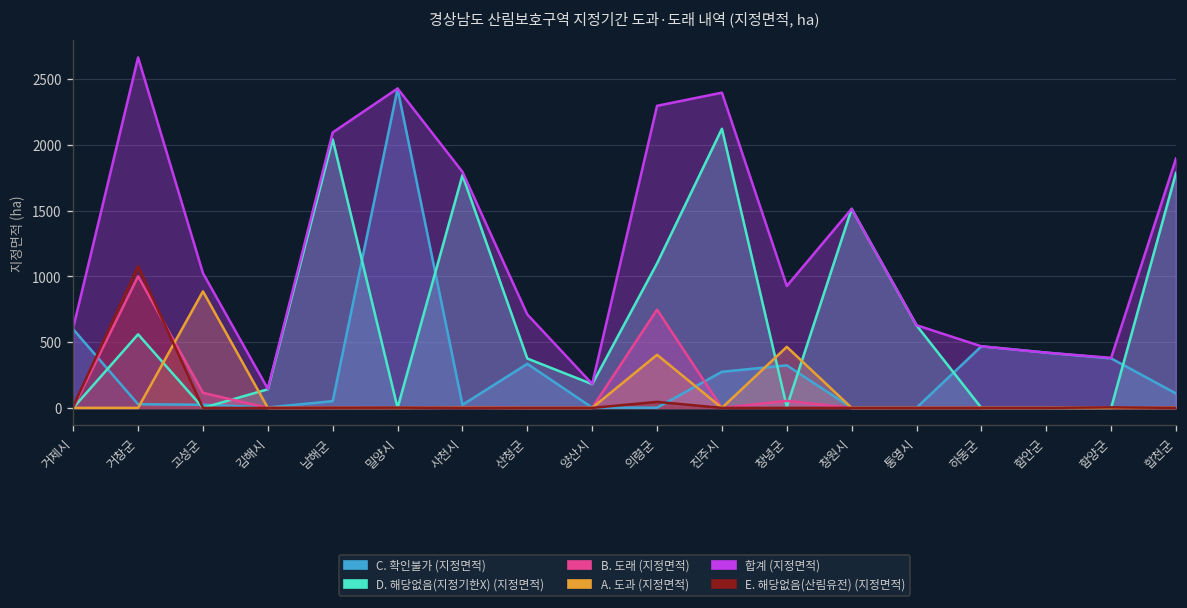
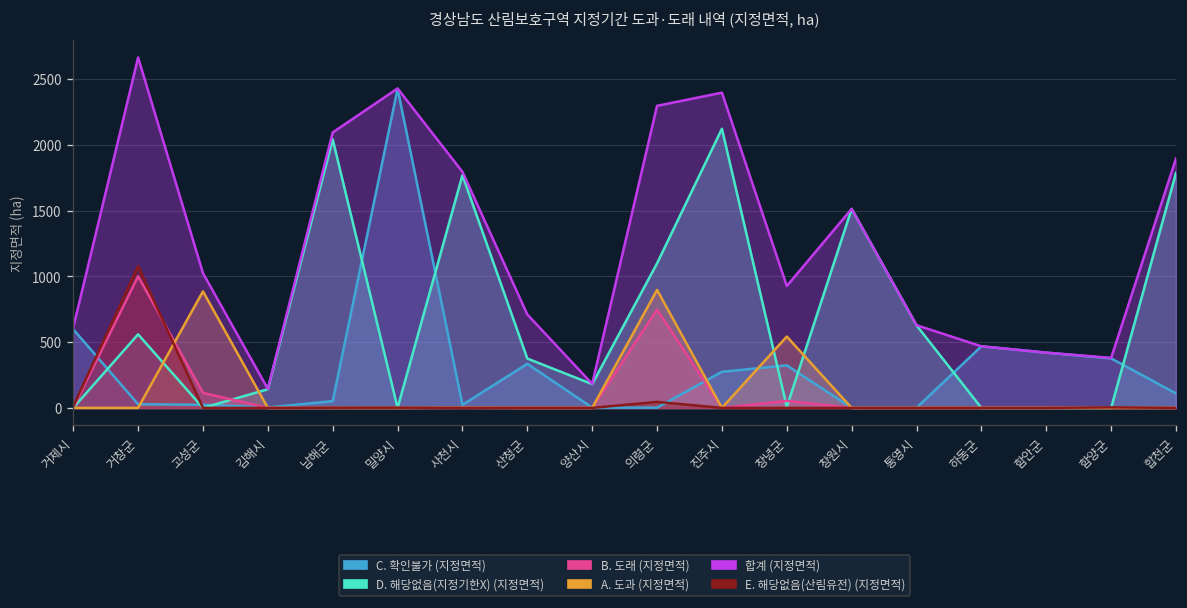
A. 도과 (지정면적), 의령군: 400 -> 900
A. 도과 (지정면적), 창녕군: 460 -> 540
